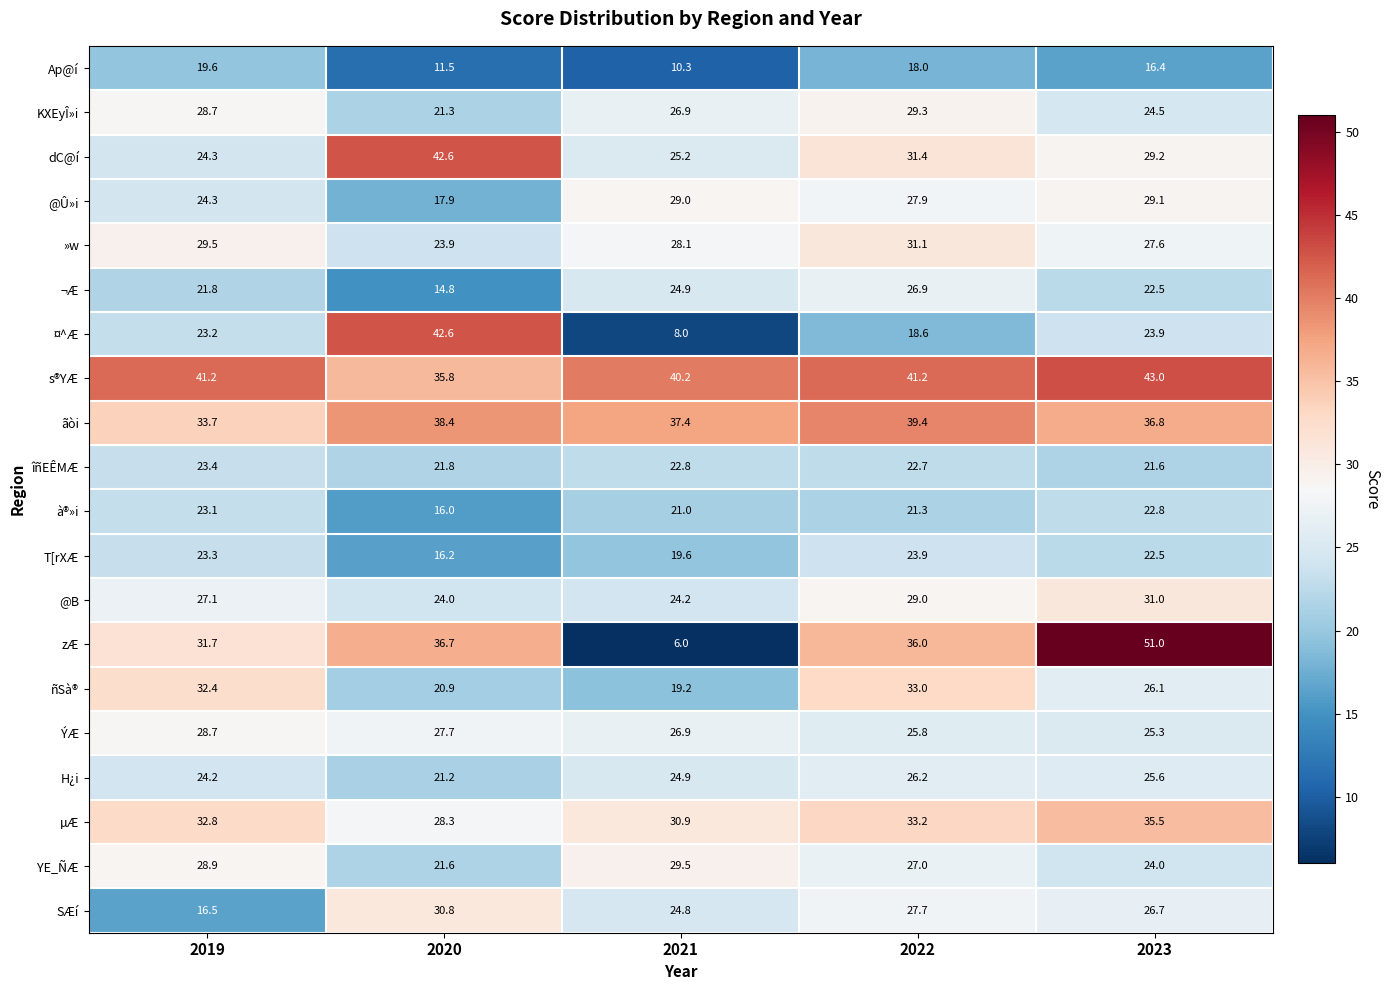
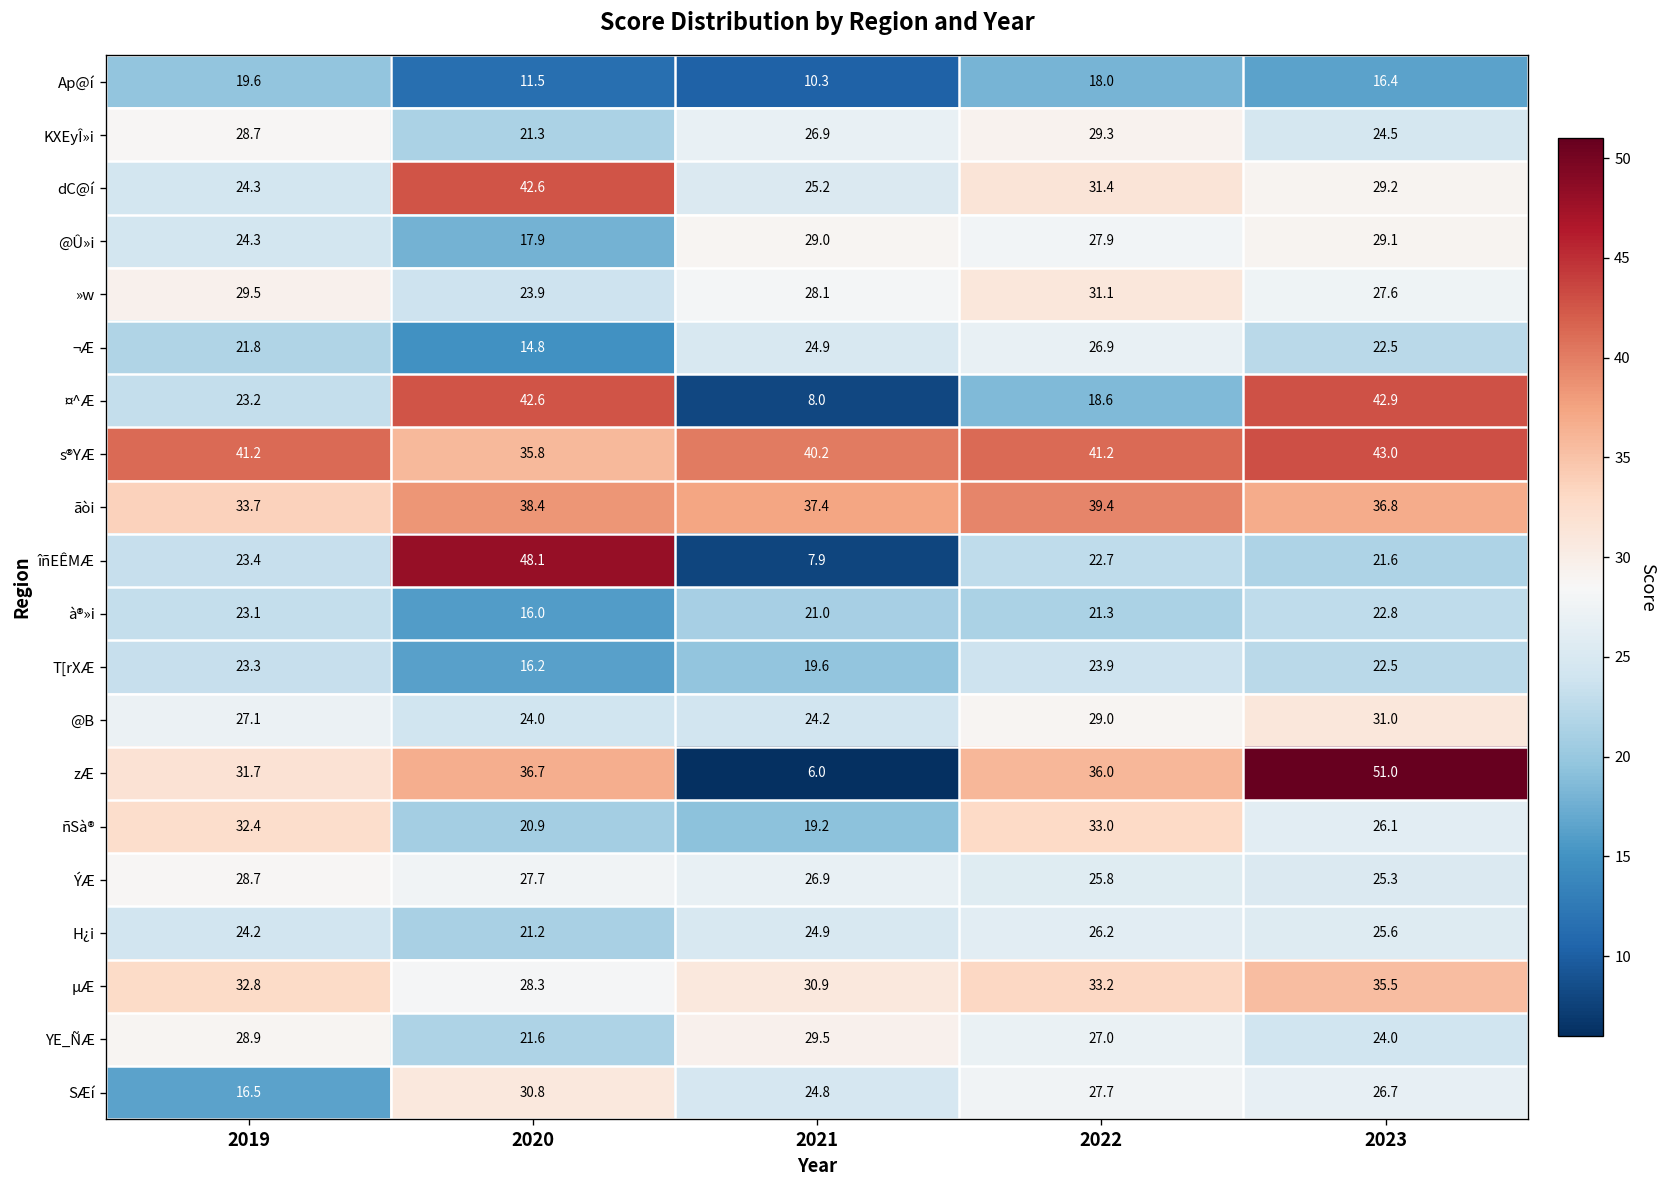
¤^Æ, 2023: 23.9 -> 42.9
îñEÊMÆ, 2020: 21.8 -> 48.1
îñEÊMÆ, 2021: 22.8 -> 7.9
